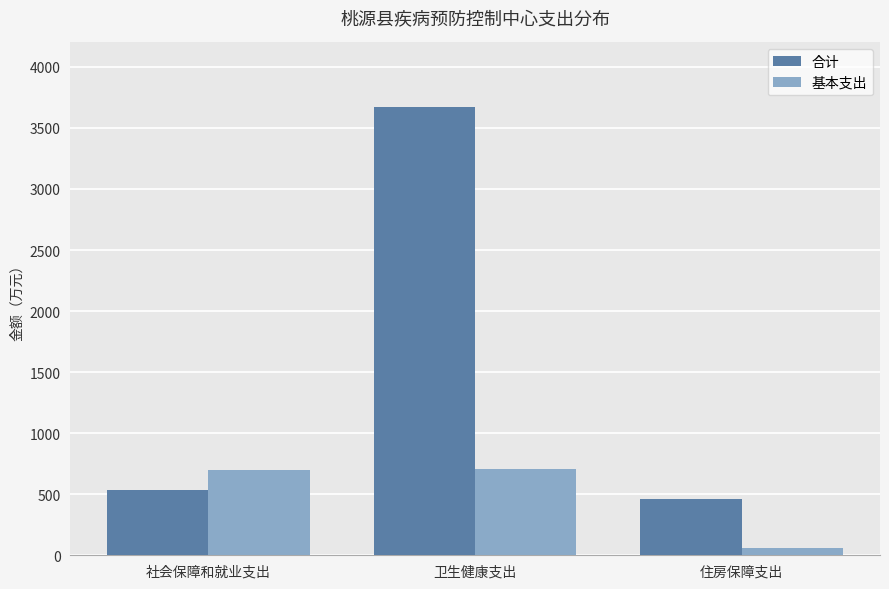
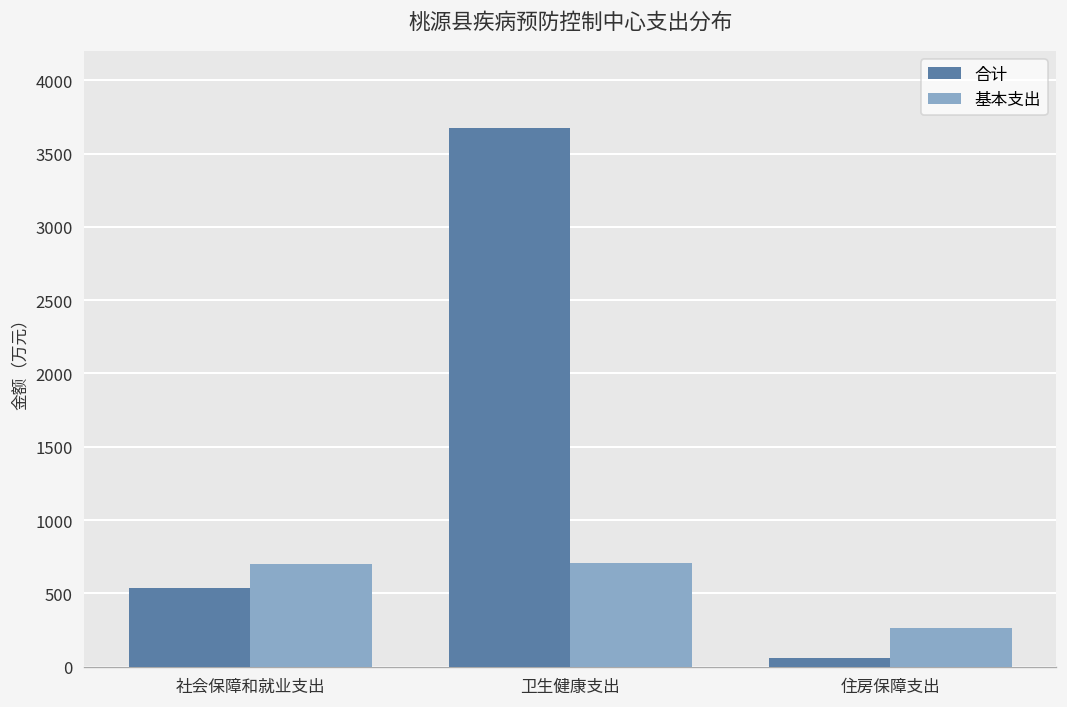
合计, 住房保障支出: 460 -> 60
基本支出, 住房保障支出: 60 -> 270
